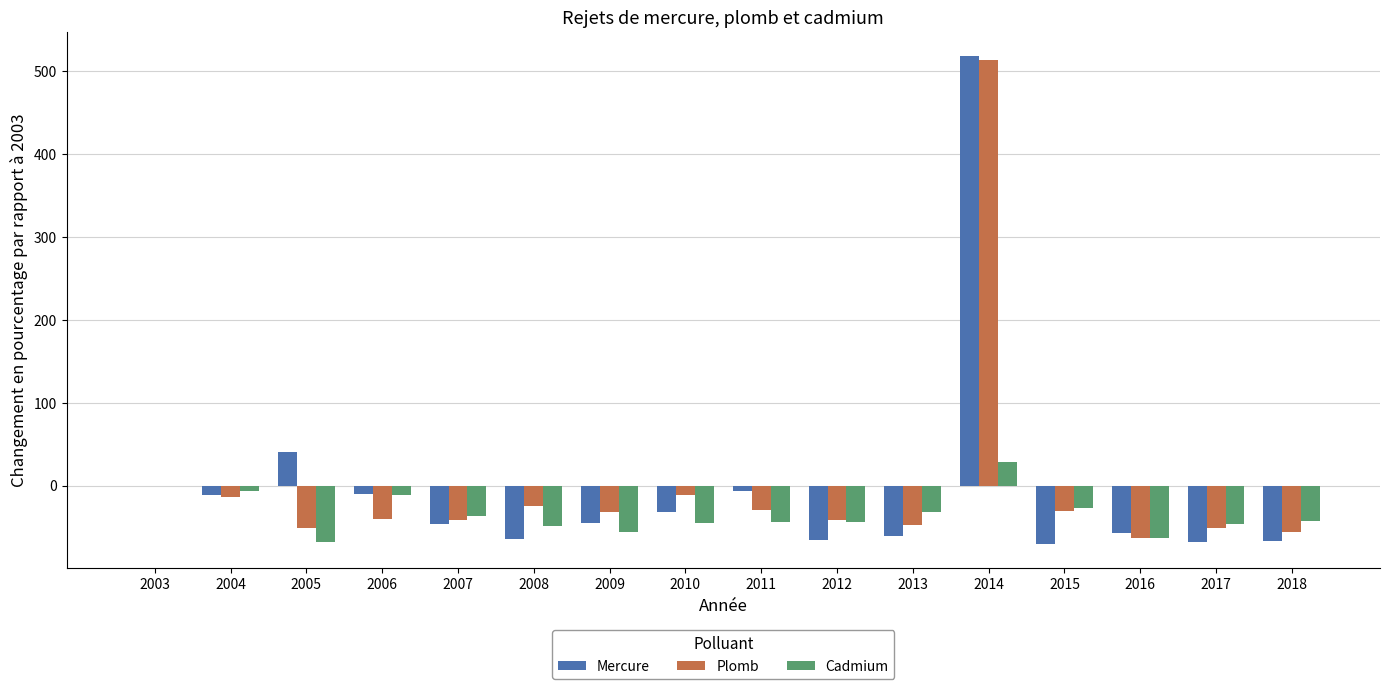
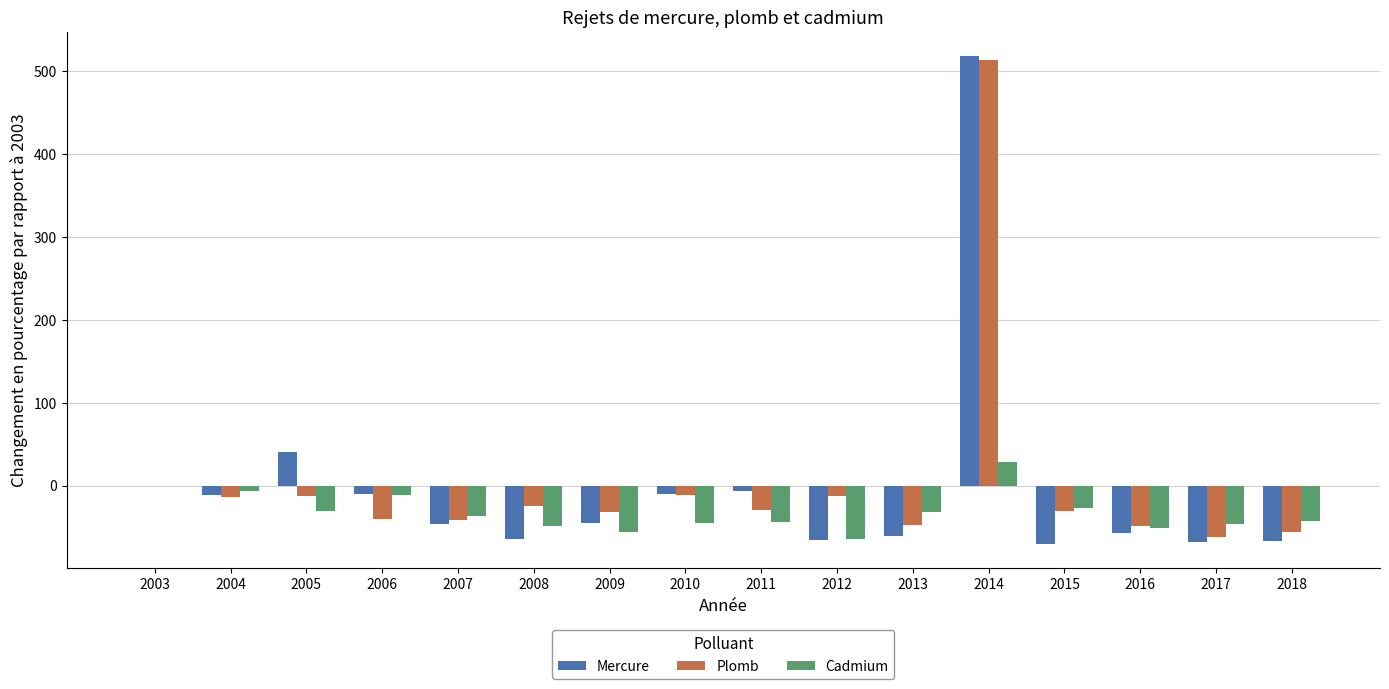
Plomb, 2005: -50 -> -10
Cadmium, 2005: -70 -> -30
Mercure, 2010: -30 -> -10
Plomb, 2012: -40 -> -10
Cadmium, 2012: -40 -> -60
Plomb, 2016: -60 -> -50
Cadmium, 2016: -60 -> -50
Plomb, 2017: -50 -> -60
